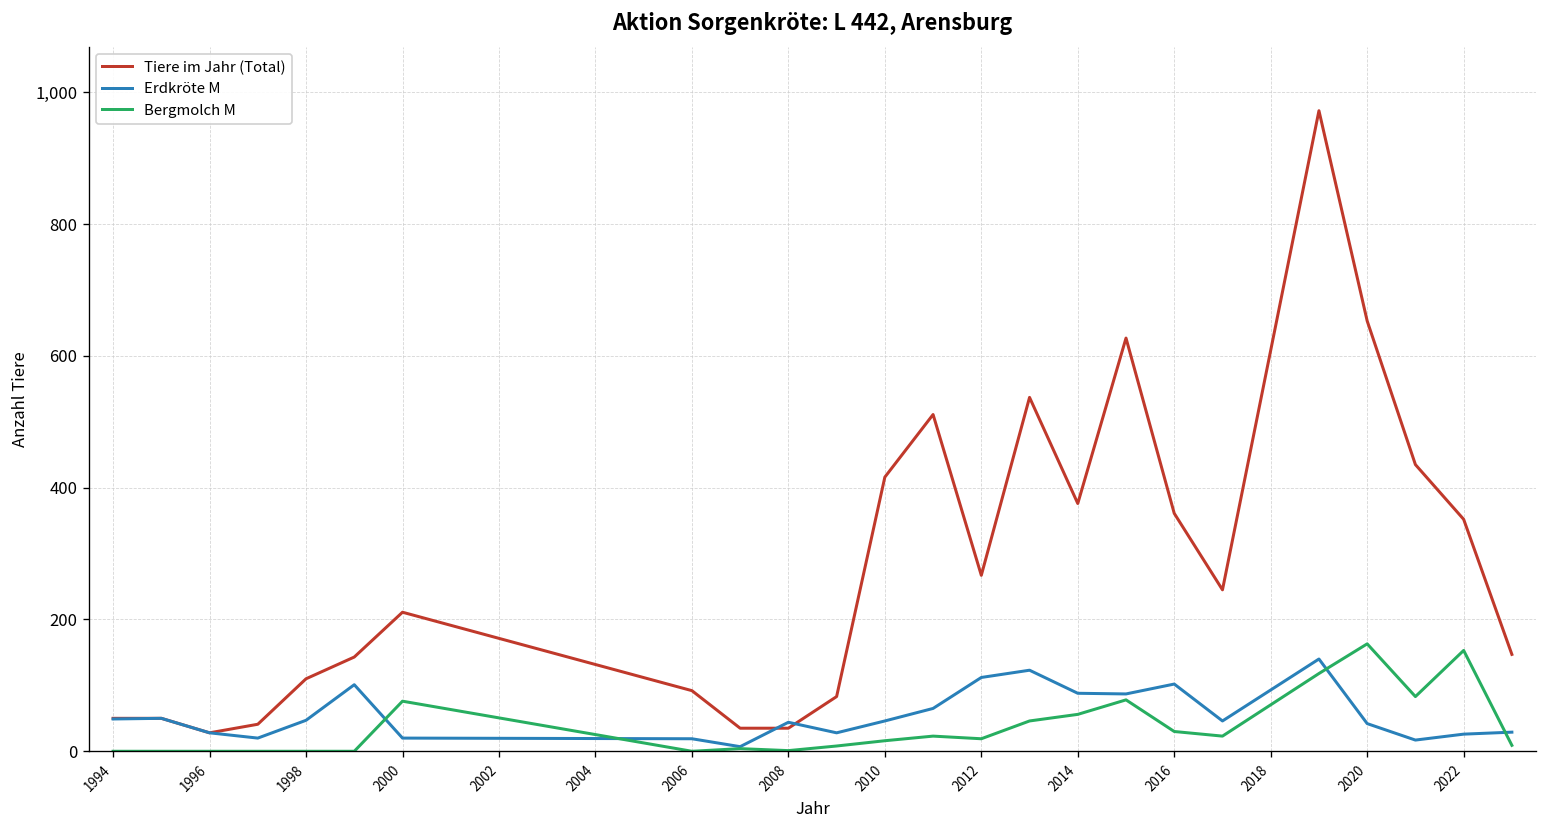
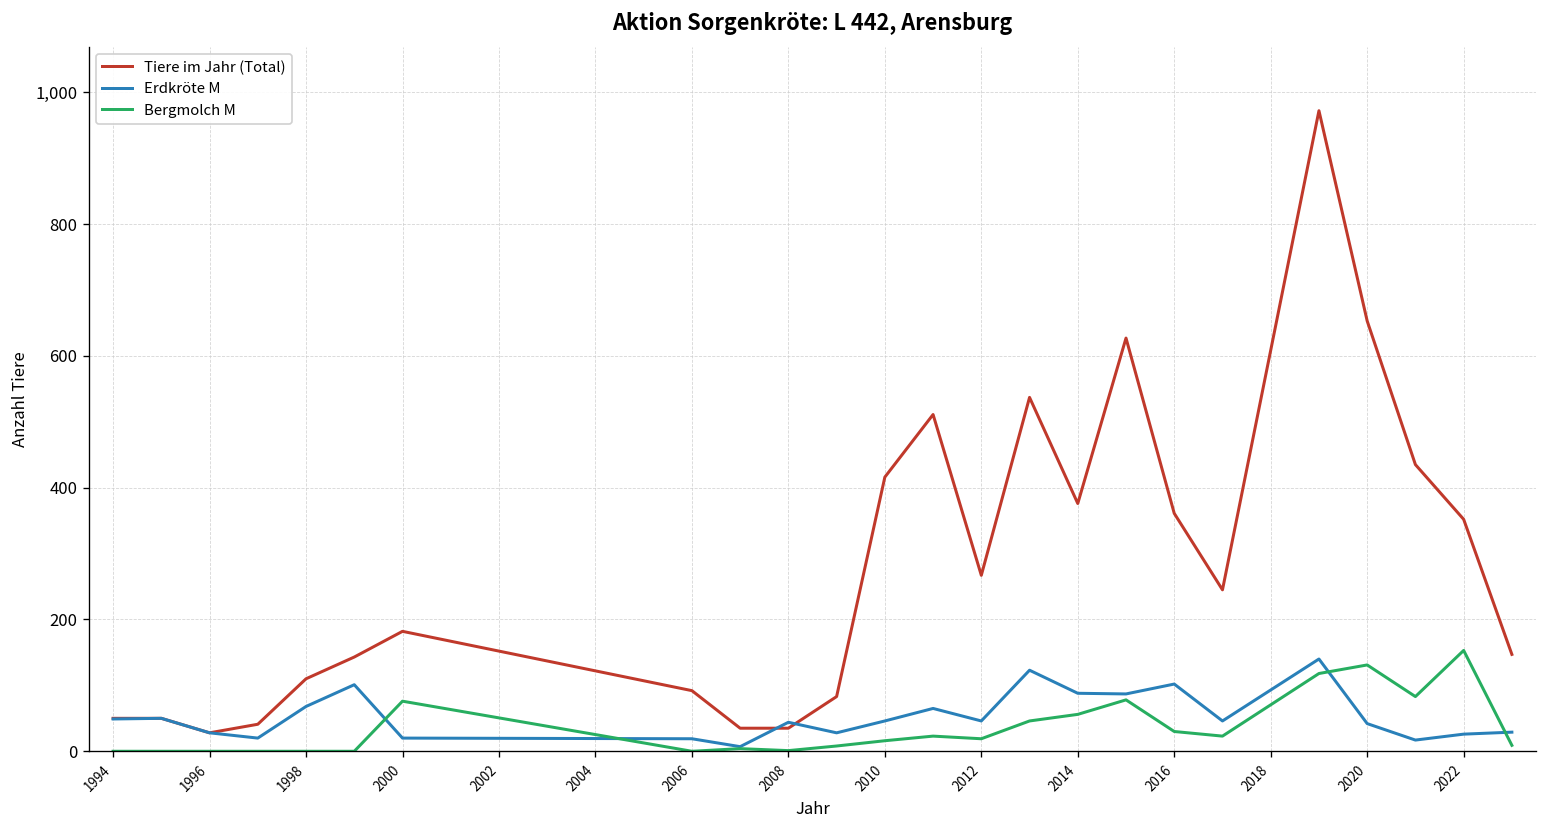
Erdkröte M, 1998: 50 -> 70
Tiere im Jahr (Total), 2000: 210 -> 180
Erdkröte M, 2012: 110 -> 50
Bergmolch M, 2020: 160 -> 130
